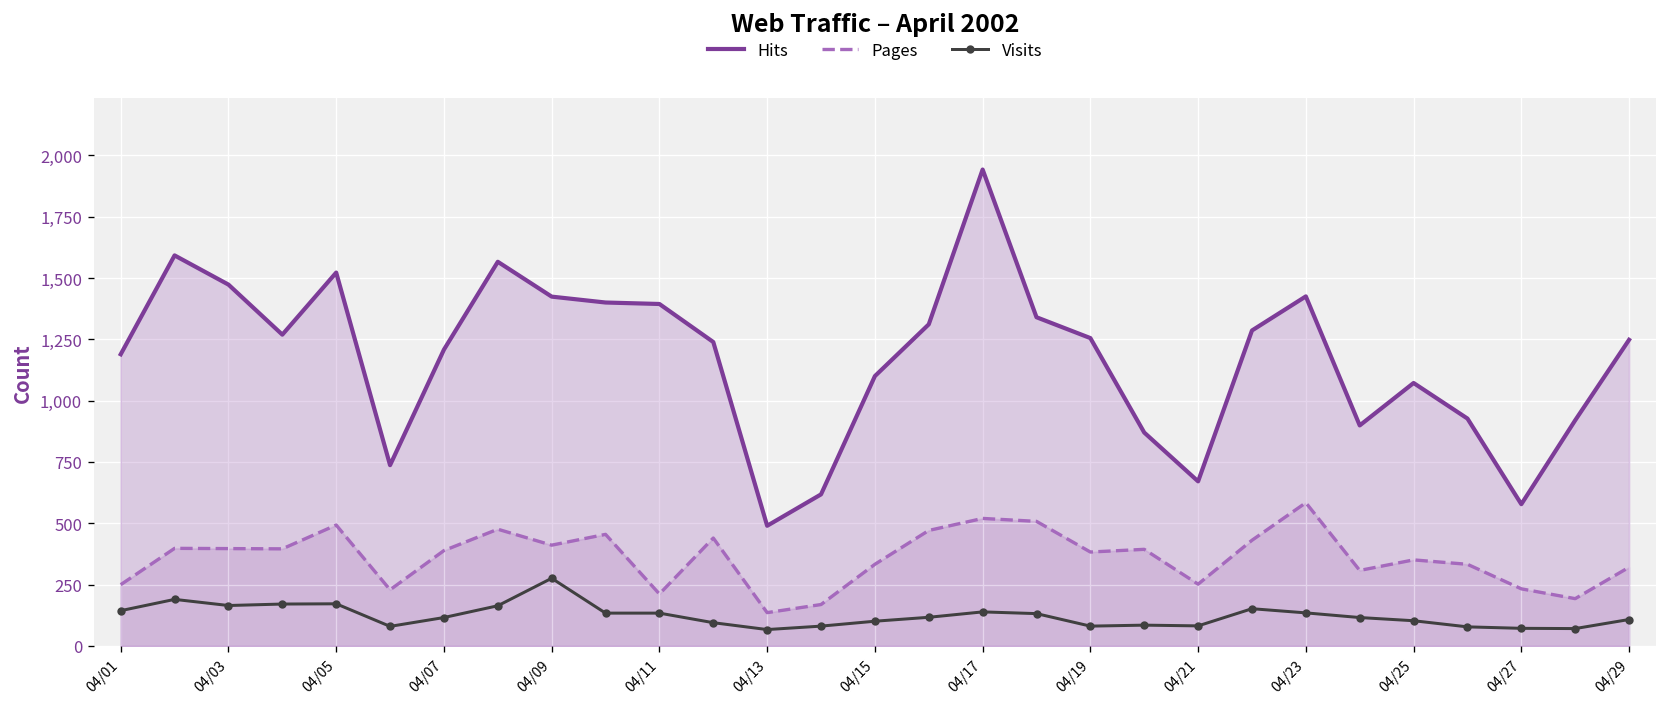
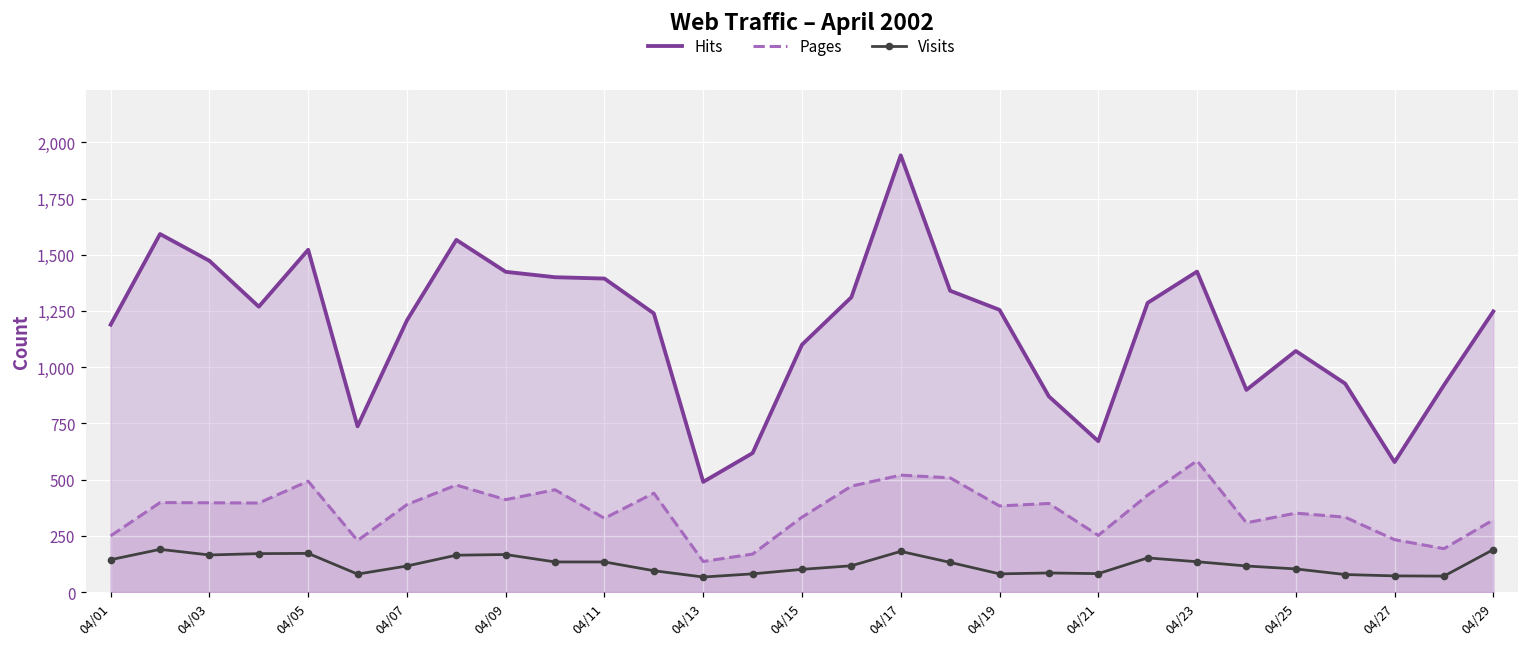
Visits, 04/09: 280 -> 170
Pages, 04/11: 210 -> 330
Visits, 04/17: 140 -> 180
Visits, 04/29: 110 -> 190
